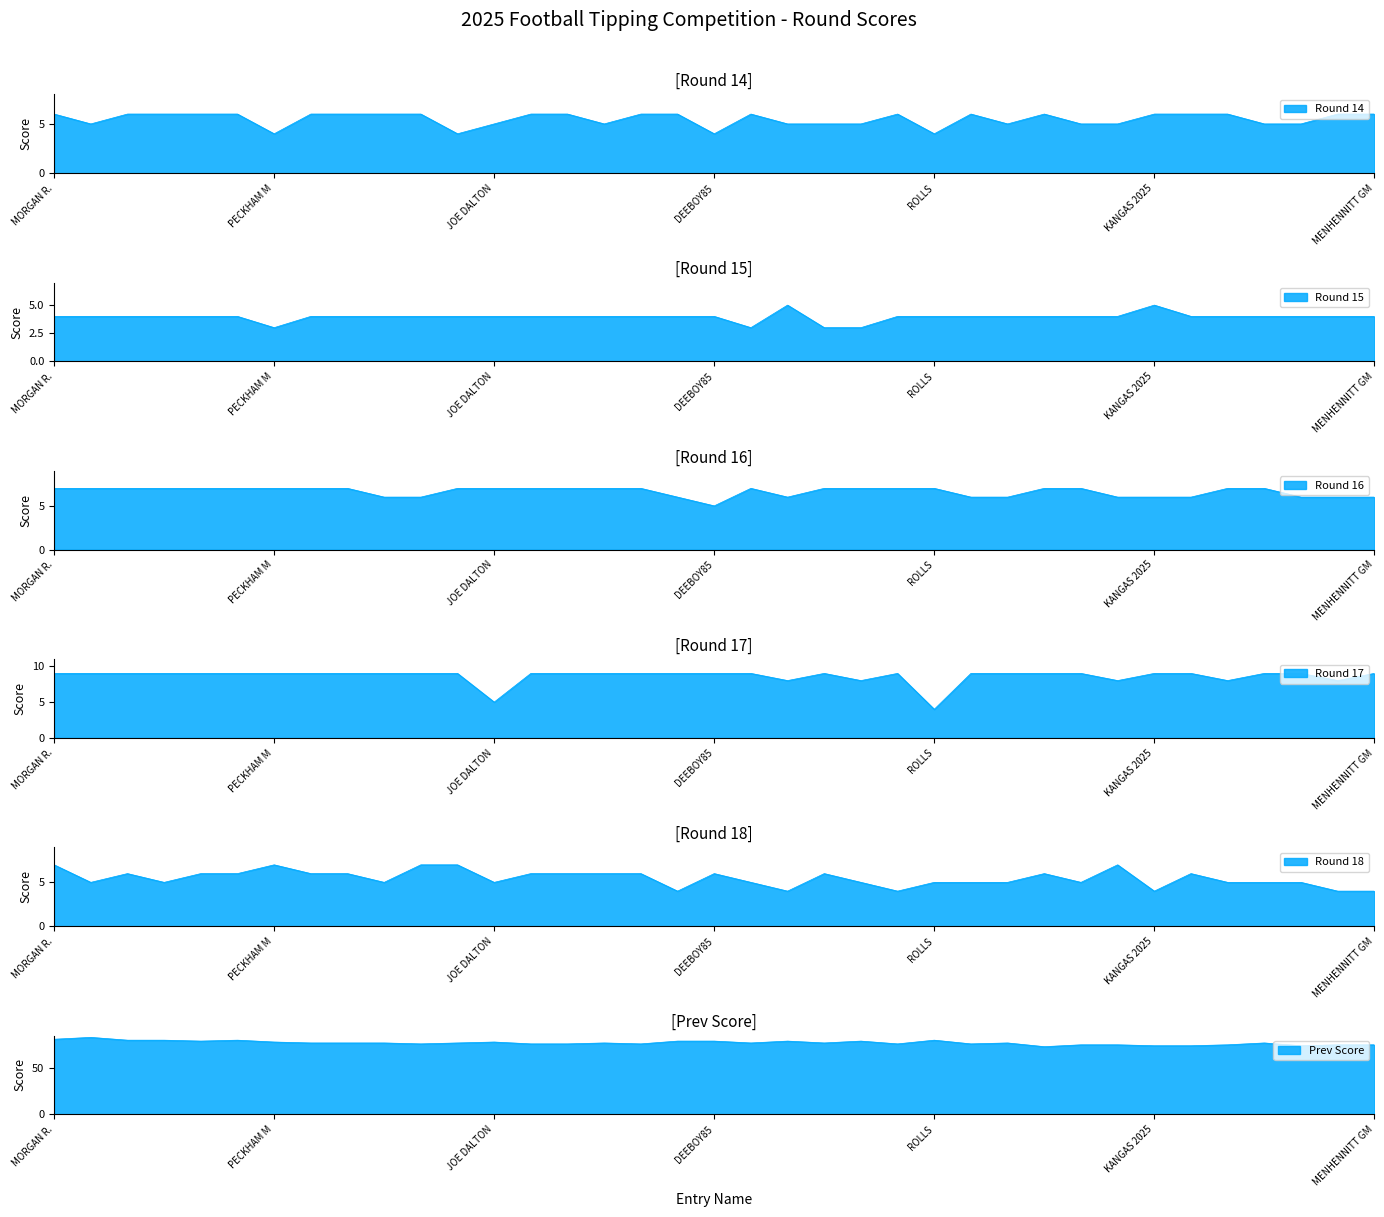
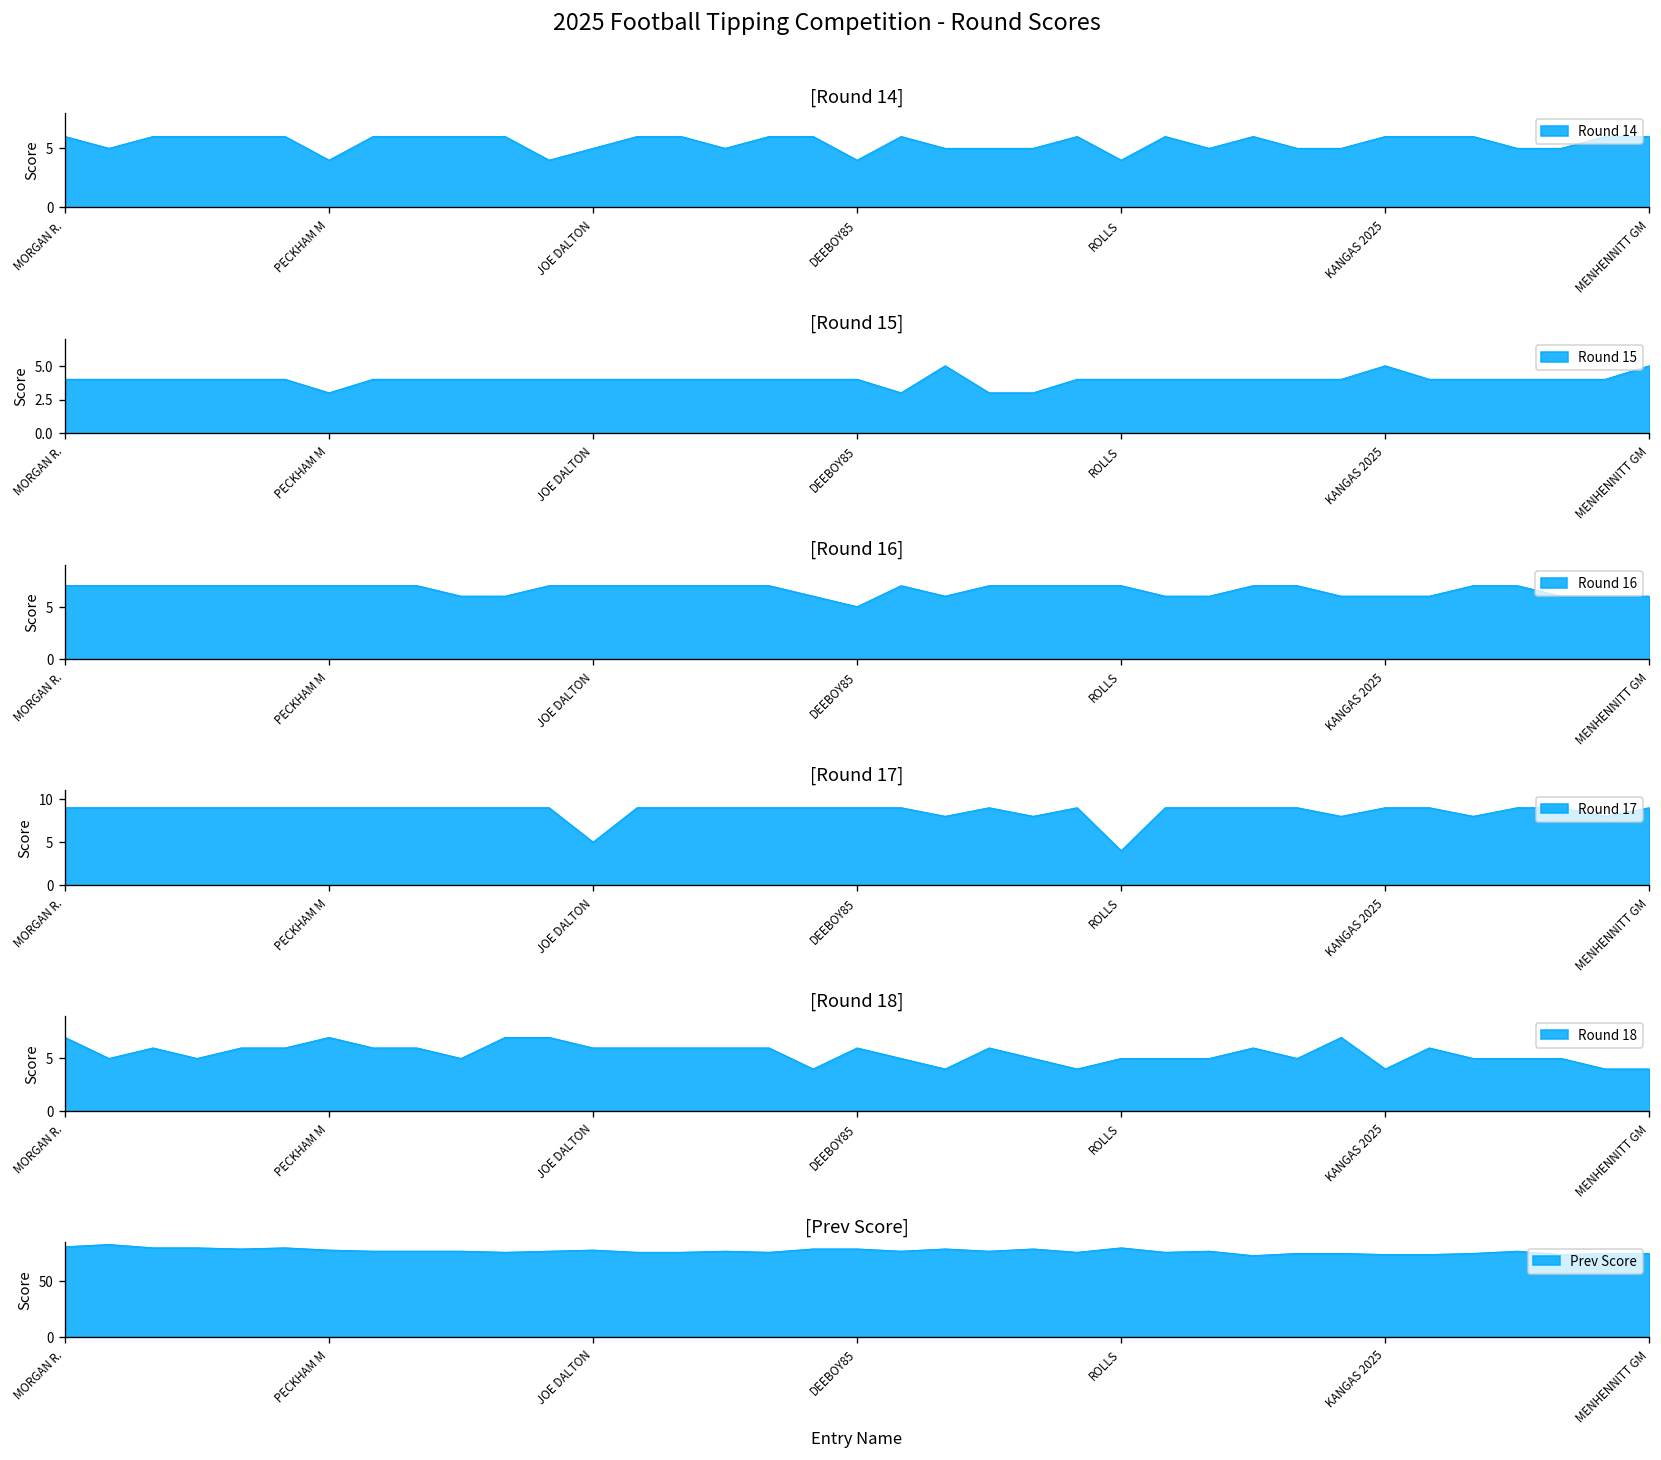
[Round 15], MENHENNITT GM: 4 -> 5
[Round 18], JOE DALTON: 5 -> 6
